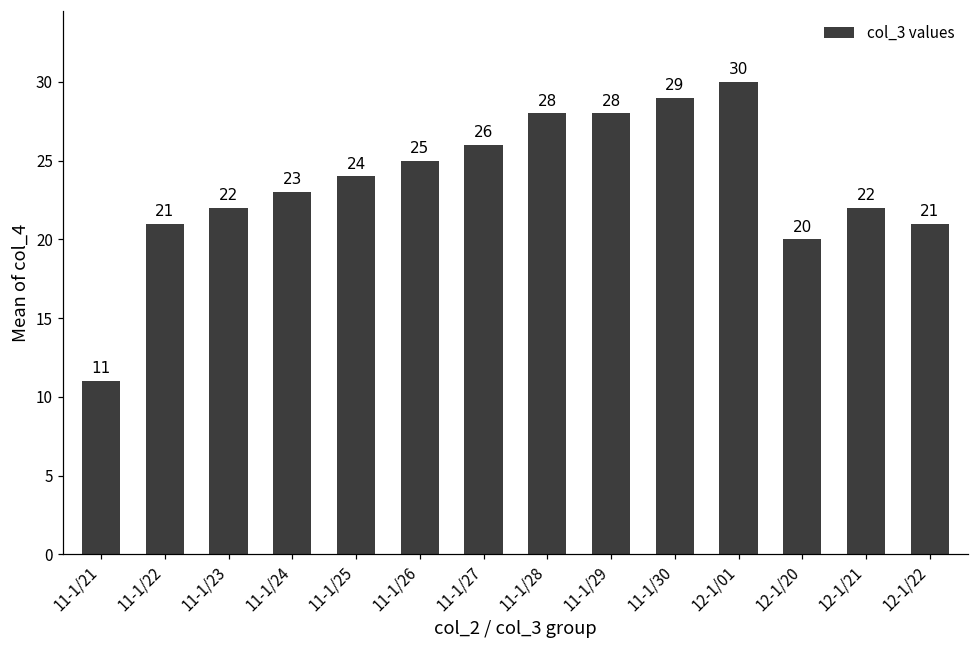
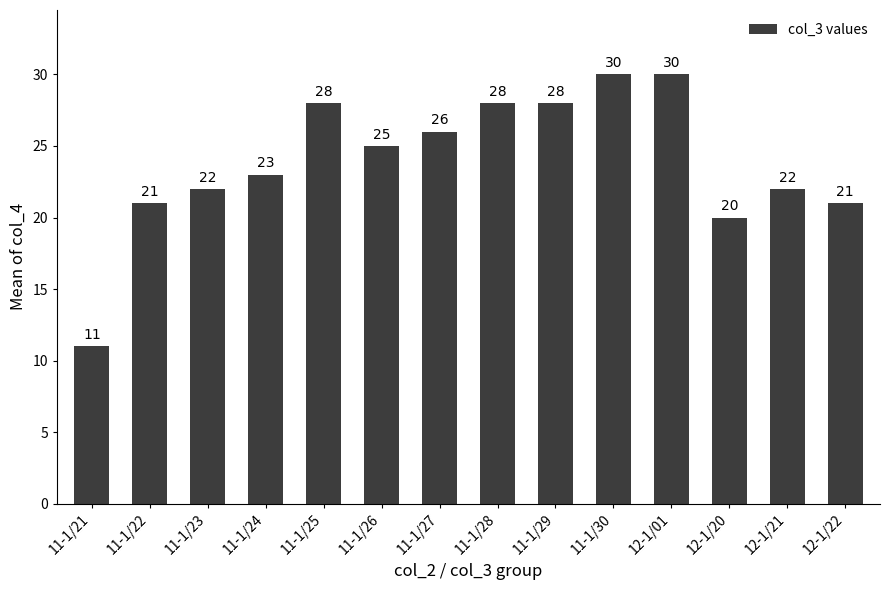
11-1/25: 24 -> 28
11-1/30: 29 -> 30
